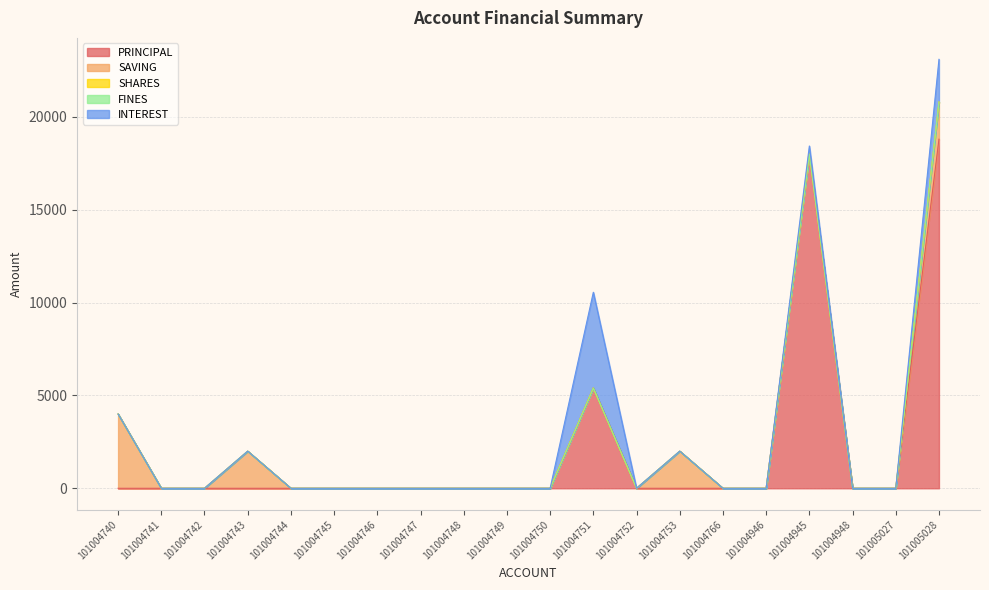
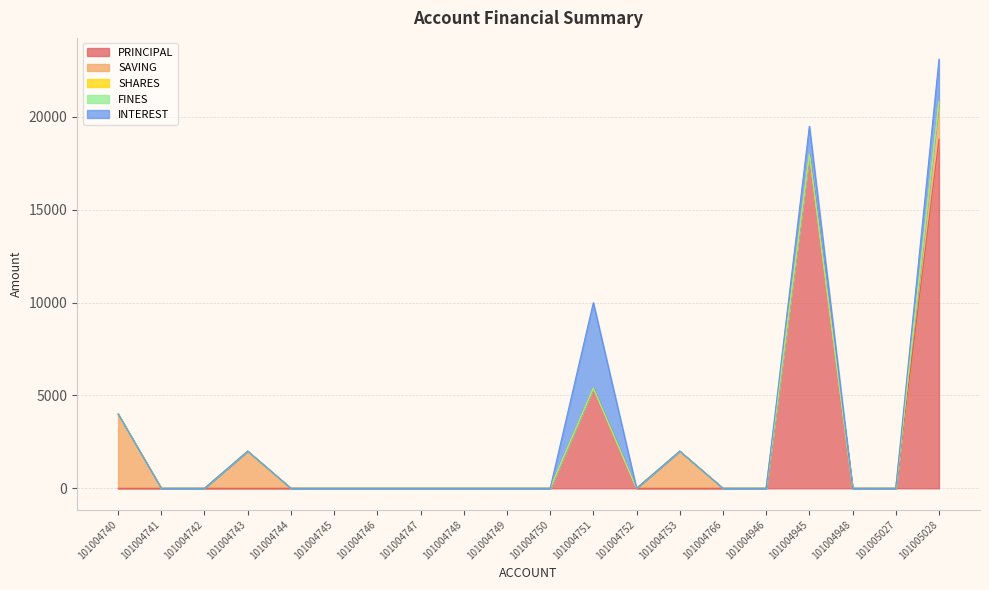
INTEREST, 101004751: 5200 -> 4600
INTEREST, 101004945: 400 -> 1500
